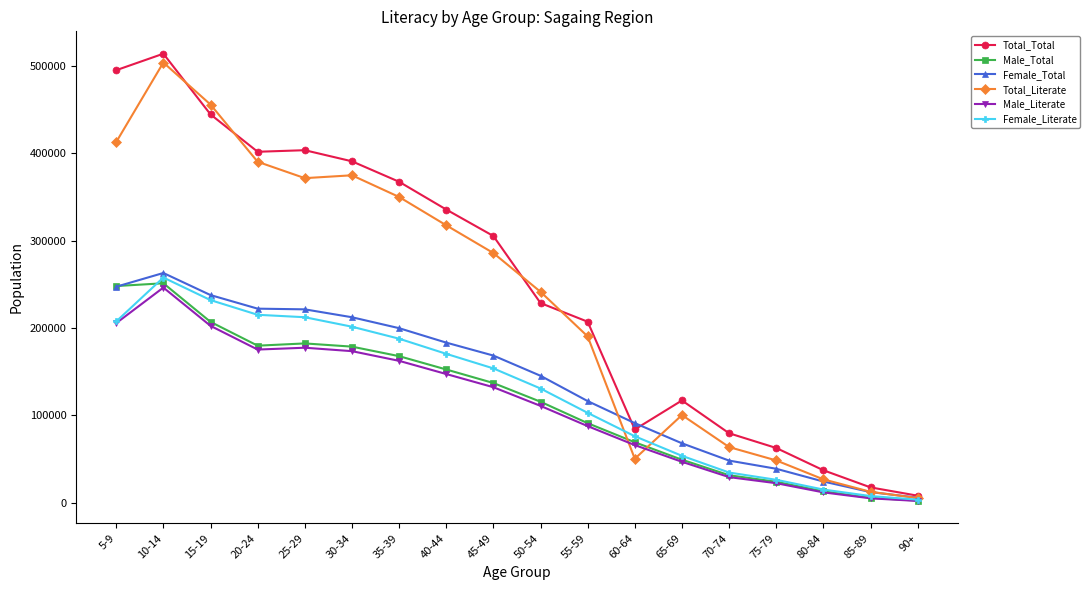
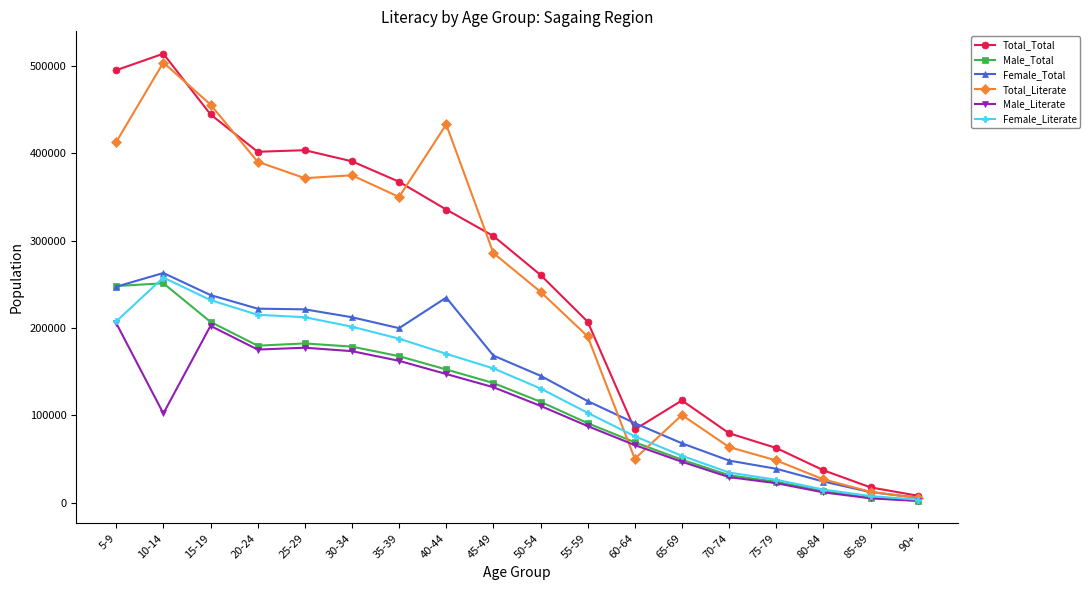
Male_Literate, 10-14: 250000 -> 100000
Female_Total, 40-44: 180000 -> 230000
Total_Literate, 40-44: 320000 -> 430000
Total_Total, 50-54: 230000 -> 260000
